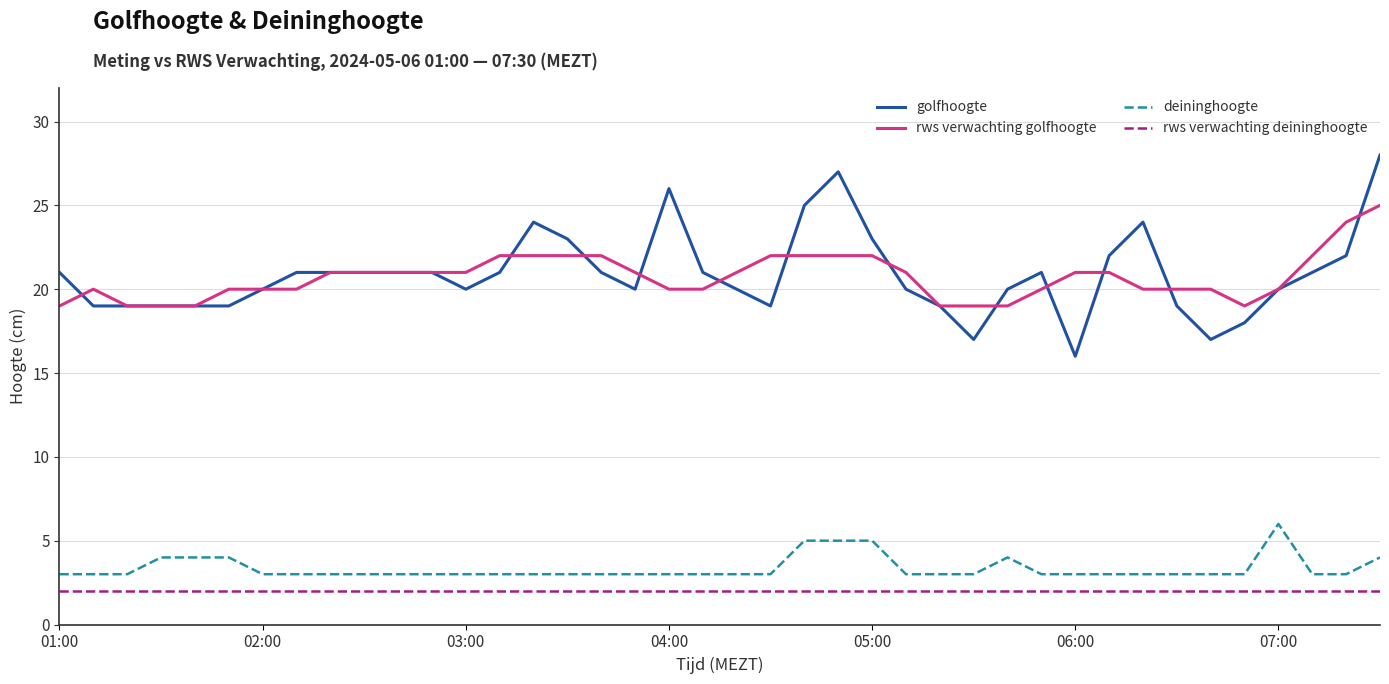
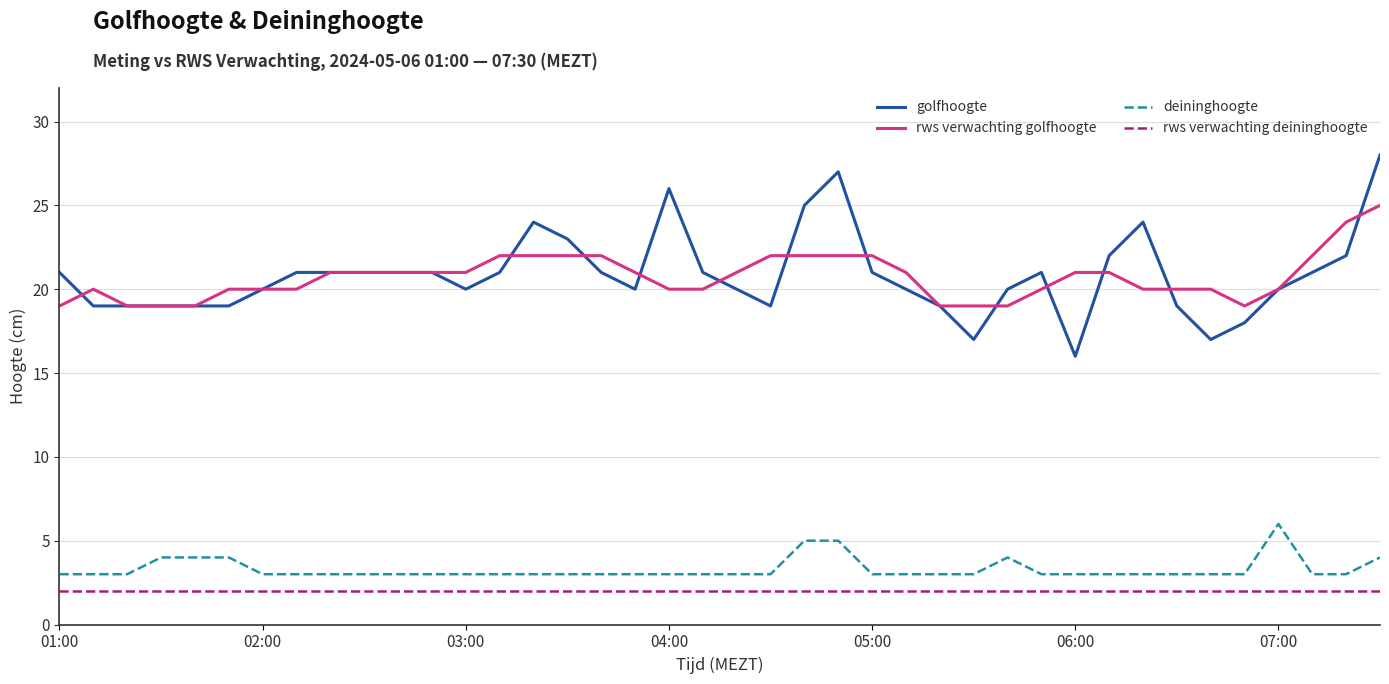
golfhoogte, 05:00: 23 -> 21
deininghoogte, 05:00: 5 -> 3
